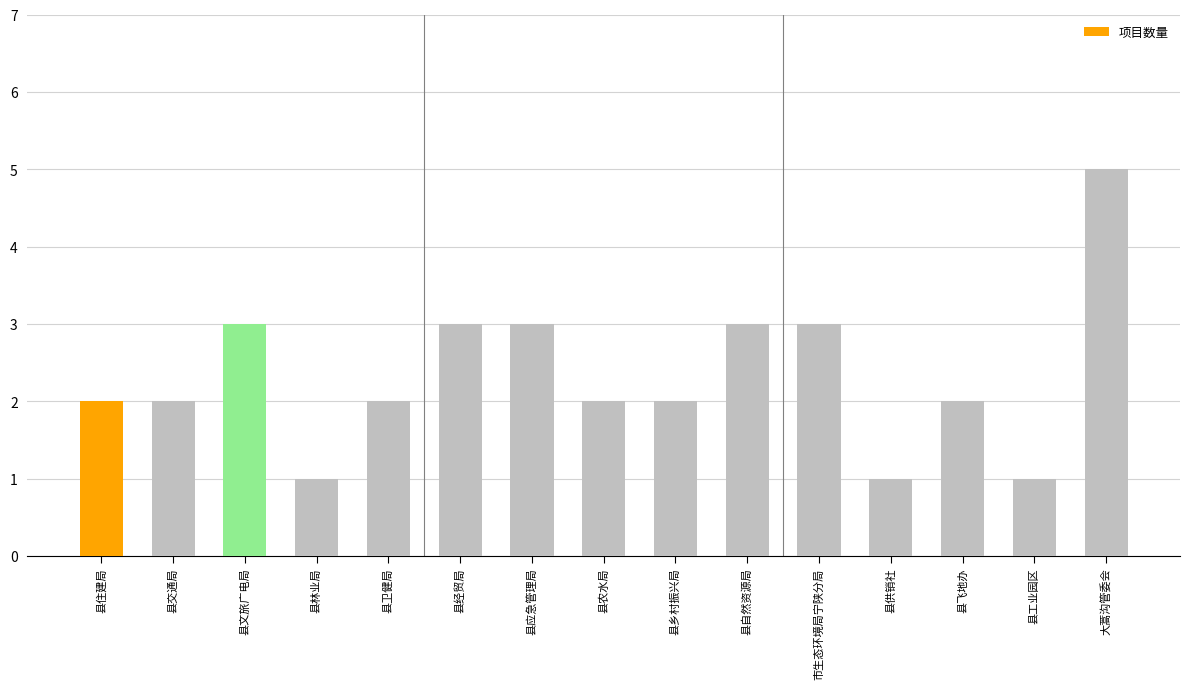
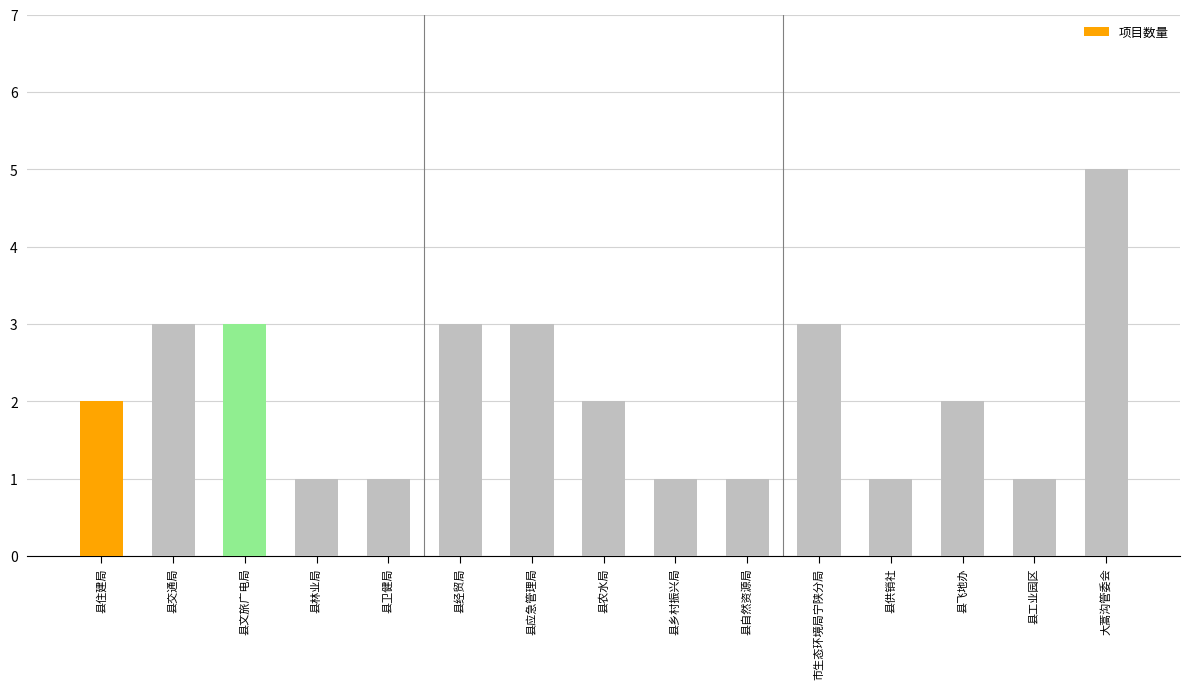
县交通局: 2 -> 3
县卫健局: 2 -> 1
县乡村振兴局: 2 -> 1
县自然资源局: 3 -> 1
